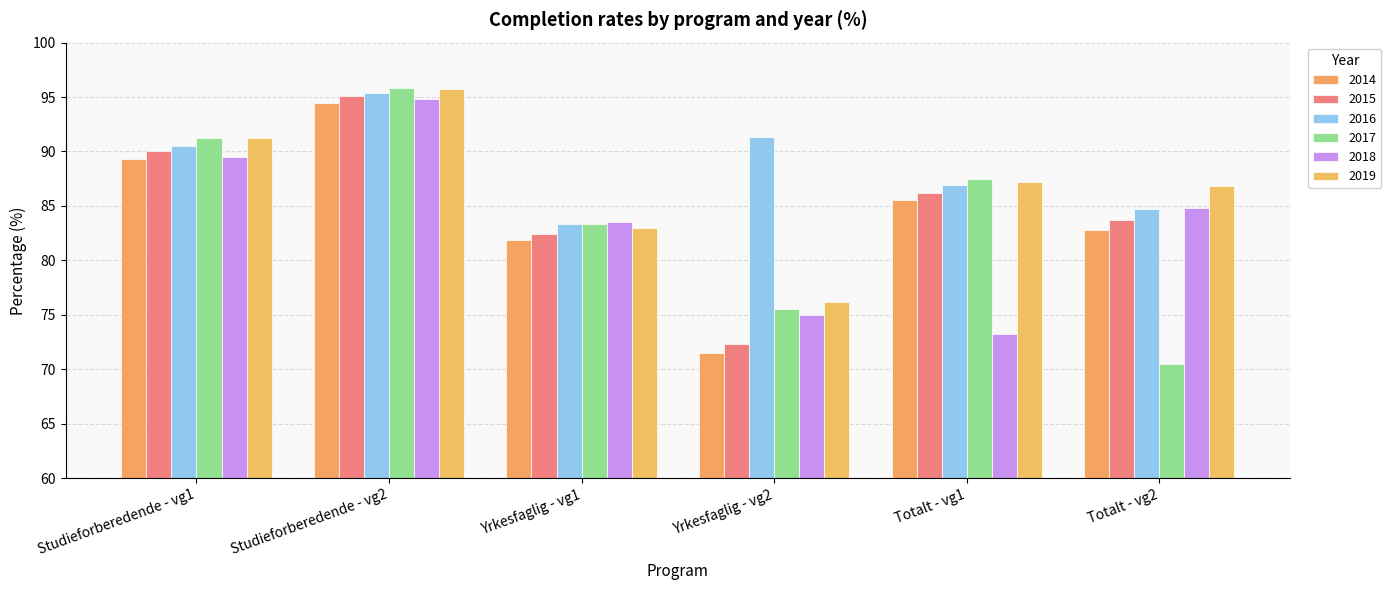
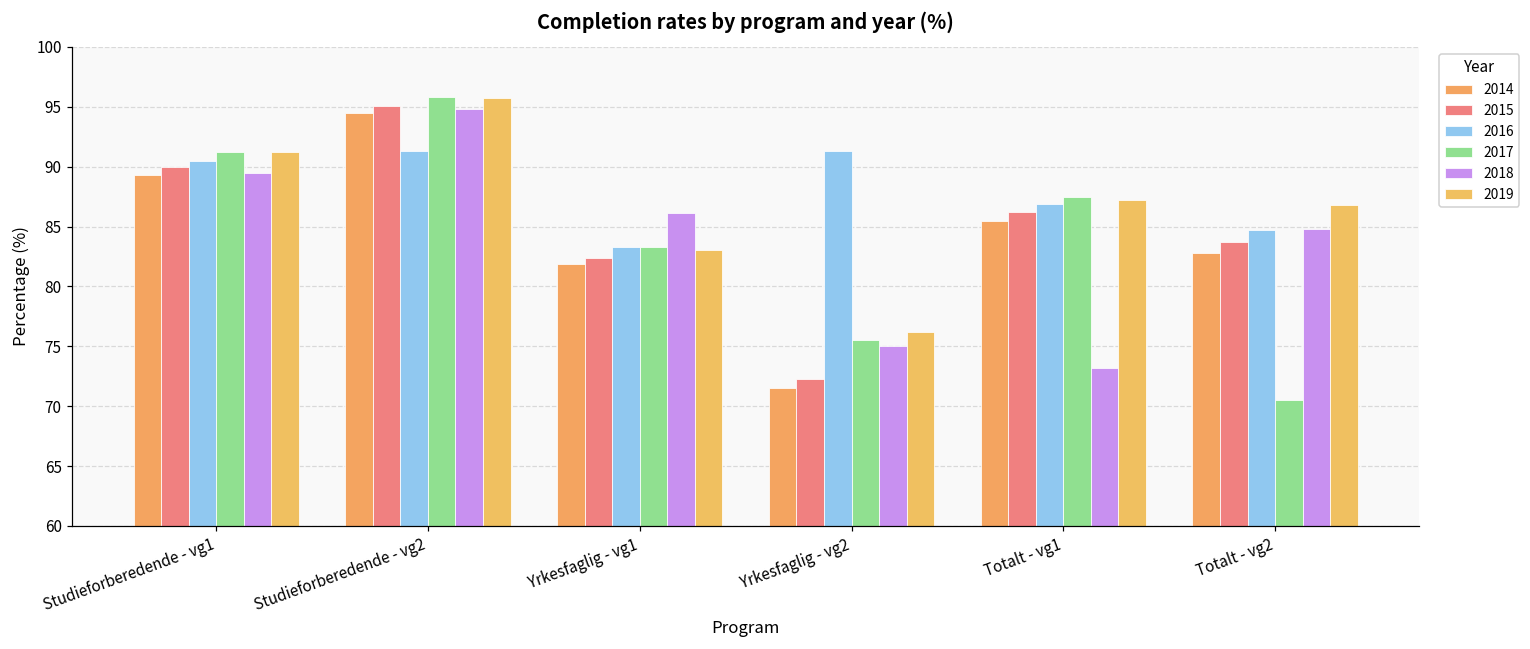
2016, Studieforberedende - vg2: 95.4 -> 91.3
2018, Yrkesfaglig - vg1: 83.5 -> 86.1
